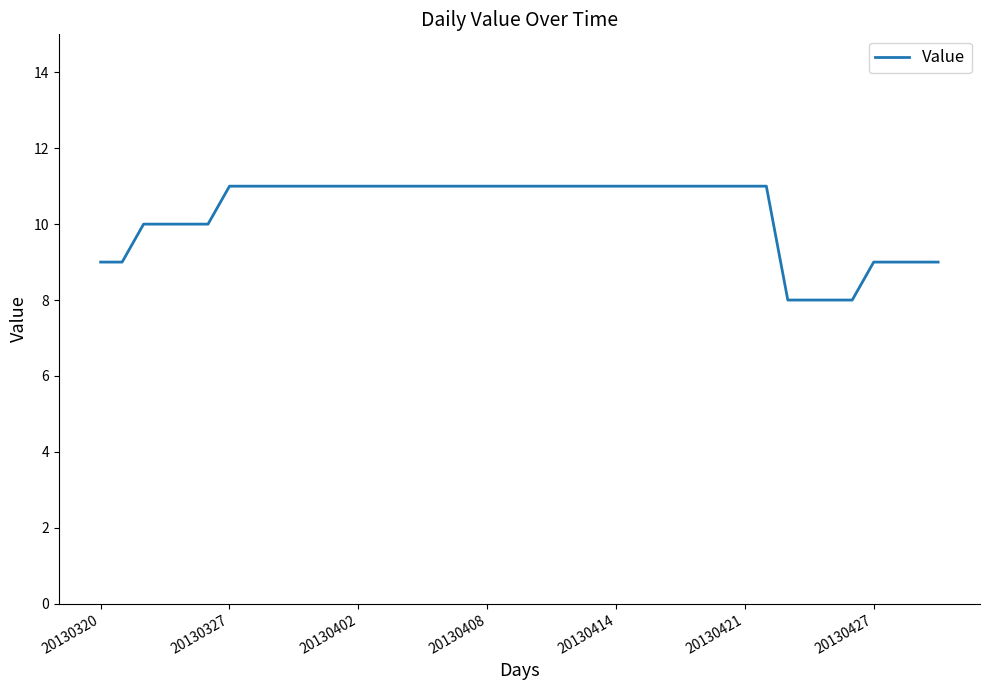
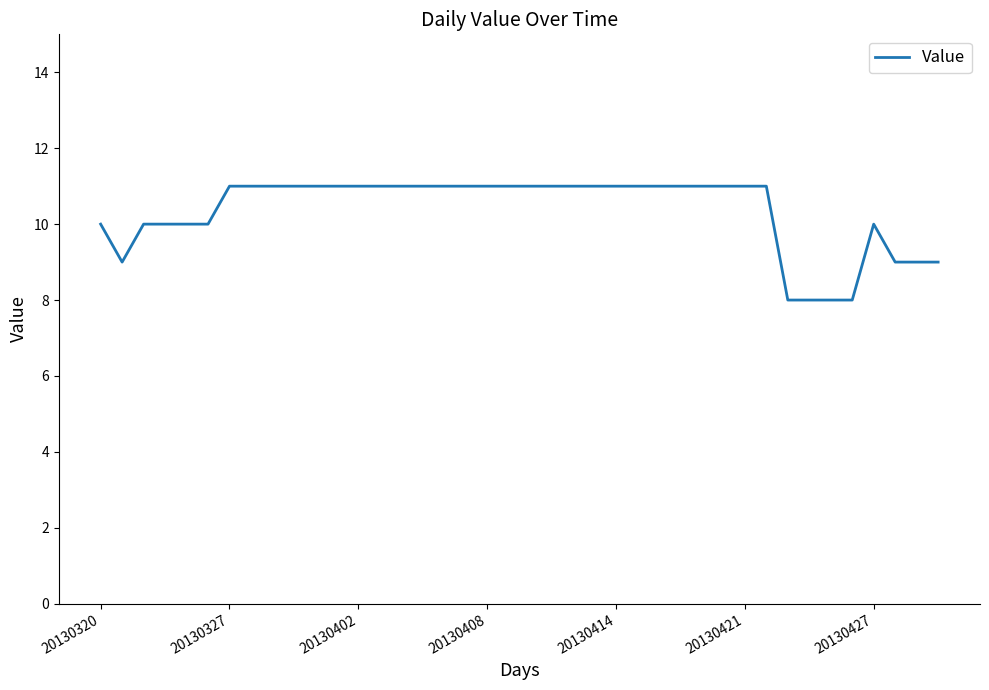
20130320: 9 -> 10
20130427: 9 -> 10
